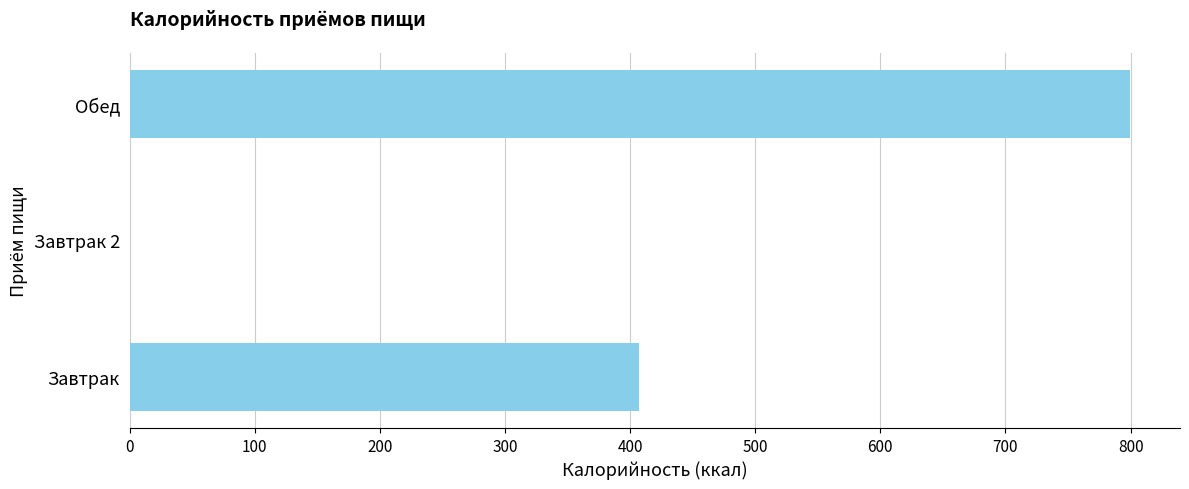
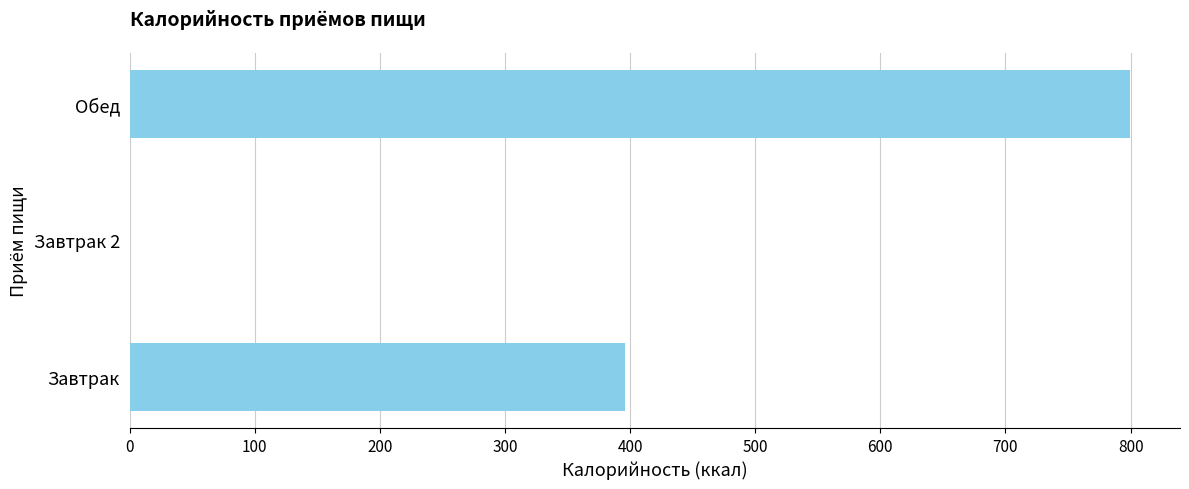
Завтрак: 407 -> 396
